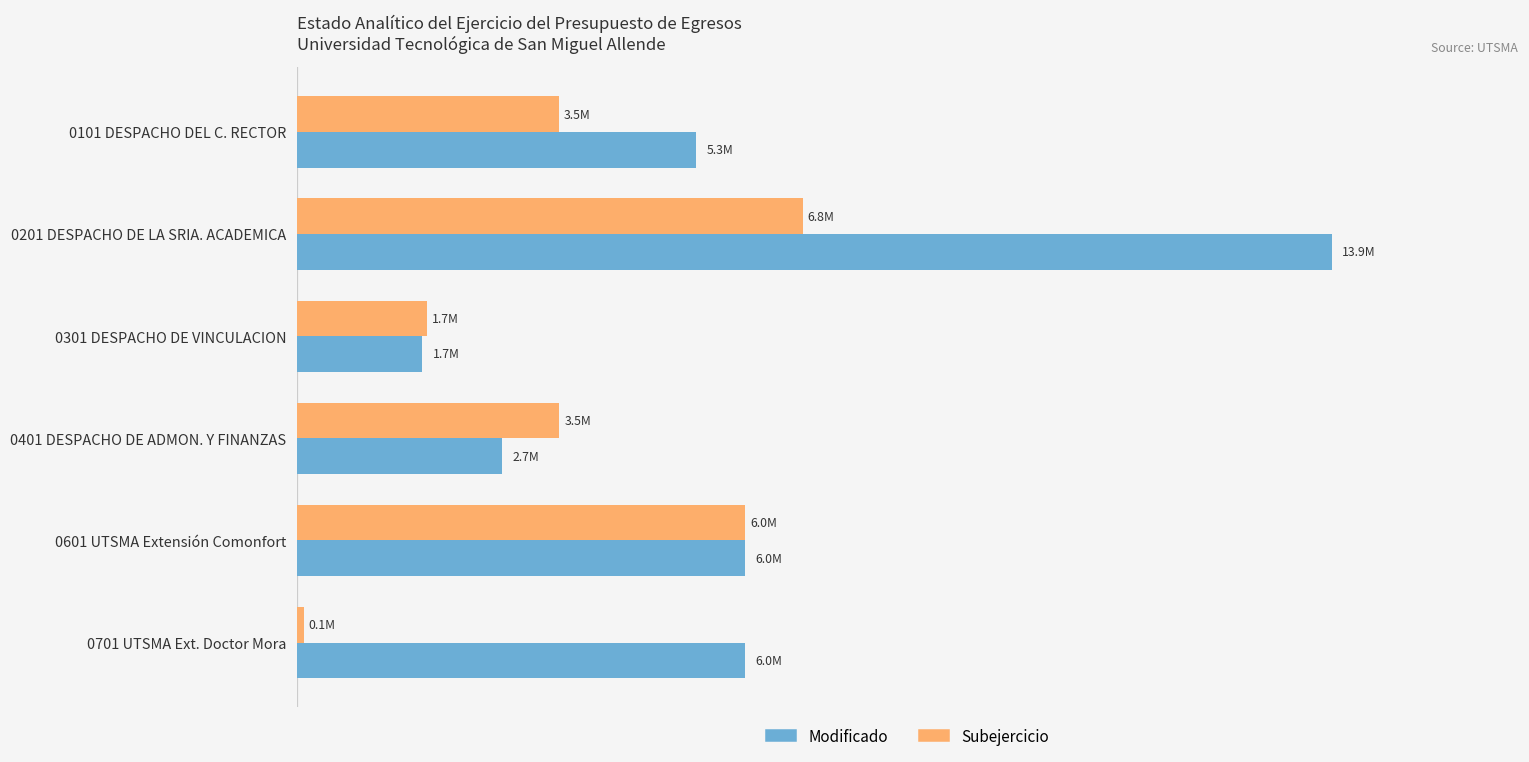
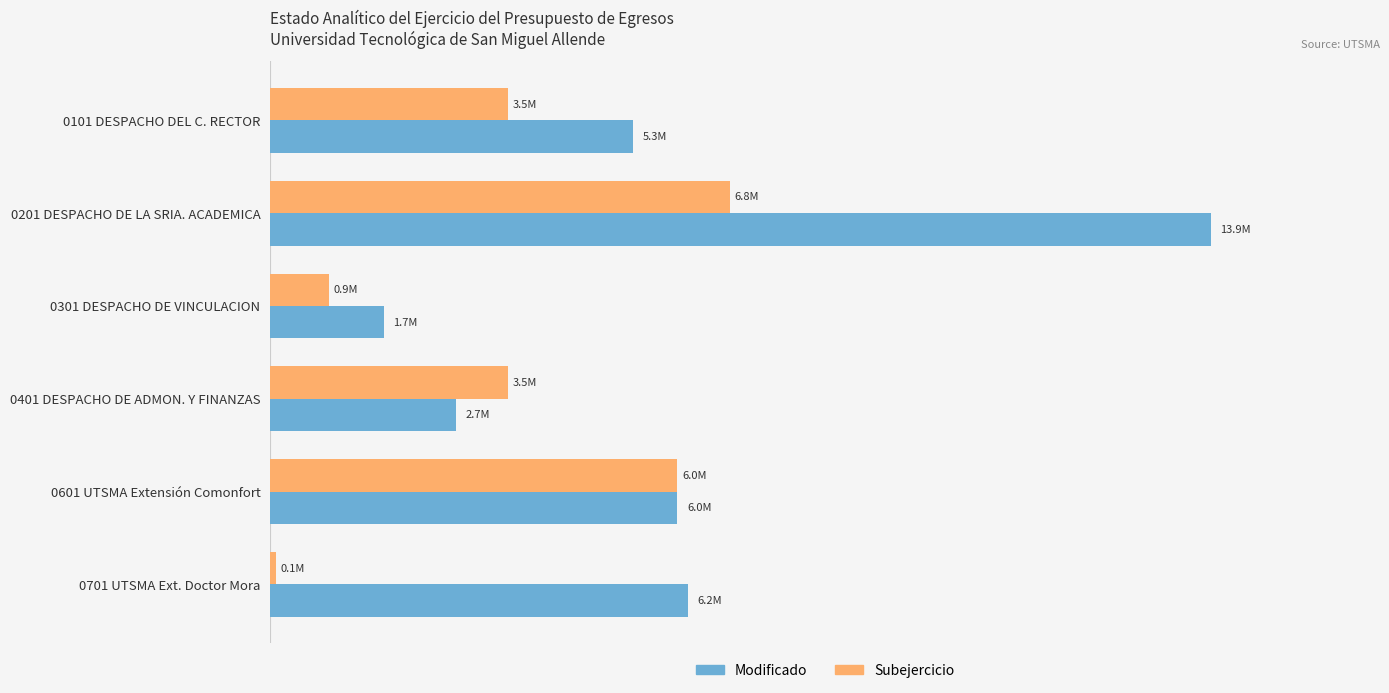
Subejercicio, 0301 DESPACHO DE VINCULACION: 1.7M -> 0.9M
Modificado, 0701 UTSMA Ext. Doctor Mora: 6.0M -> 6.2M
